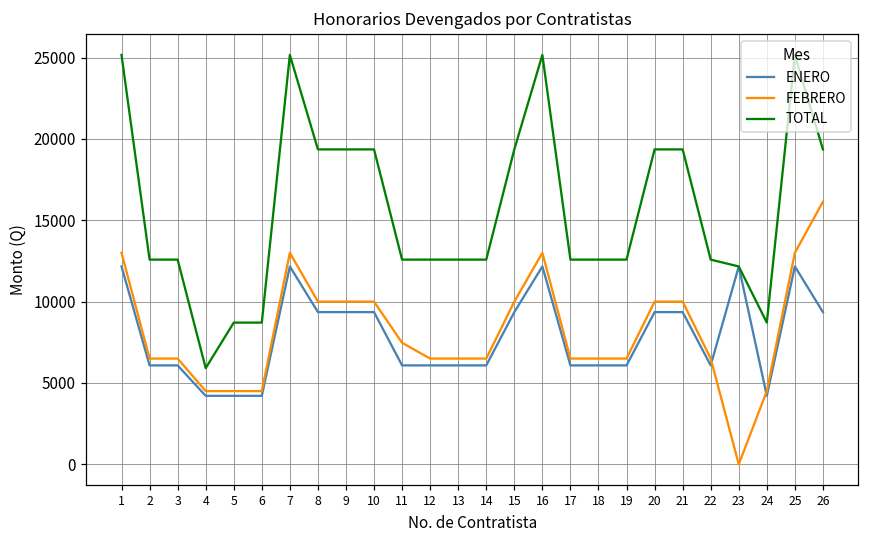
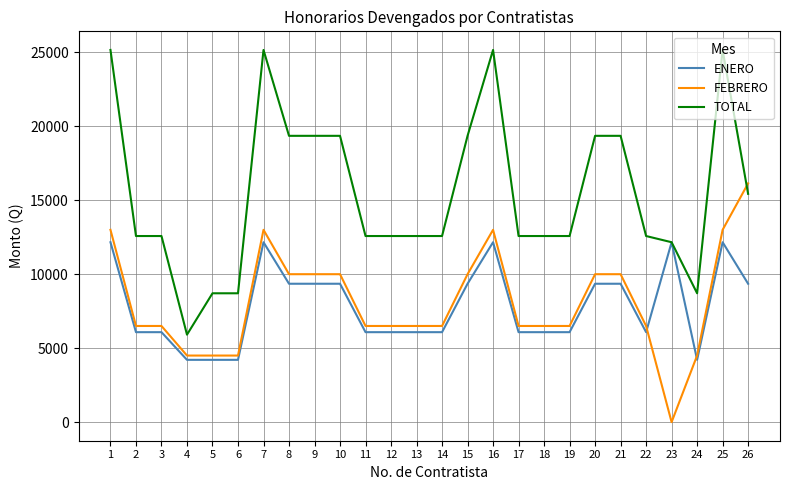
FEBRERO, 11: 7500 -> 6500
TOTAL, 26: 19400 -> 15400
